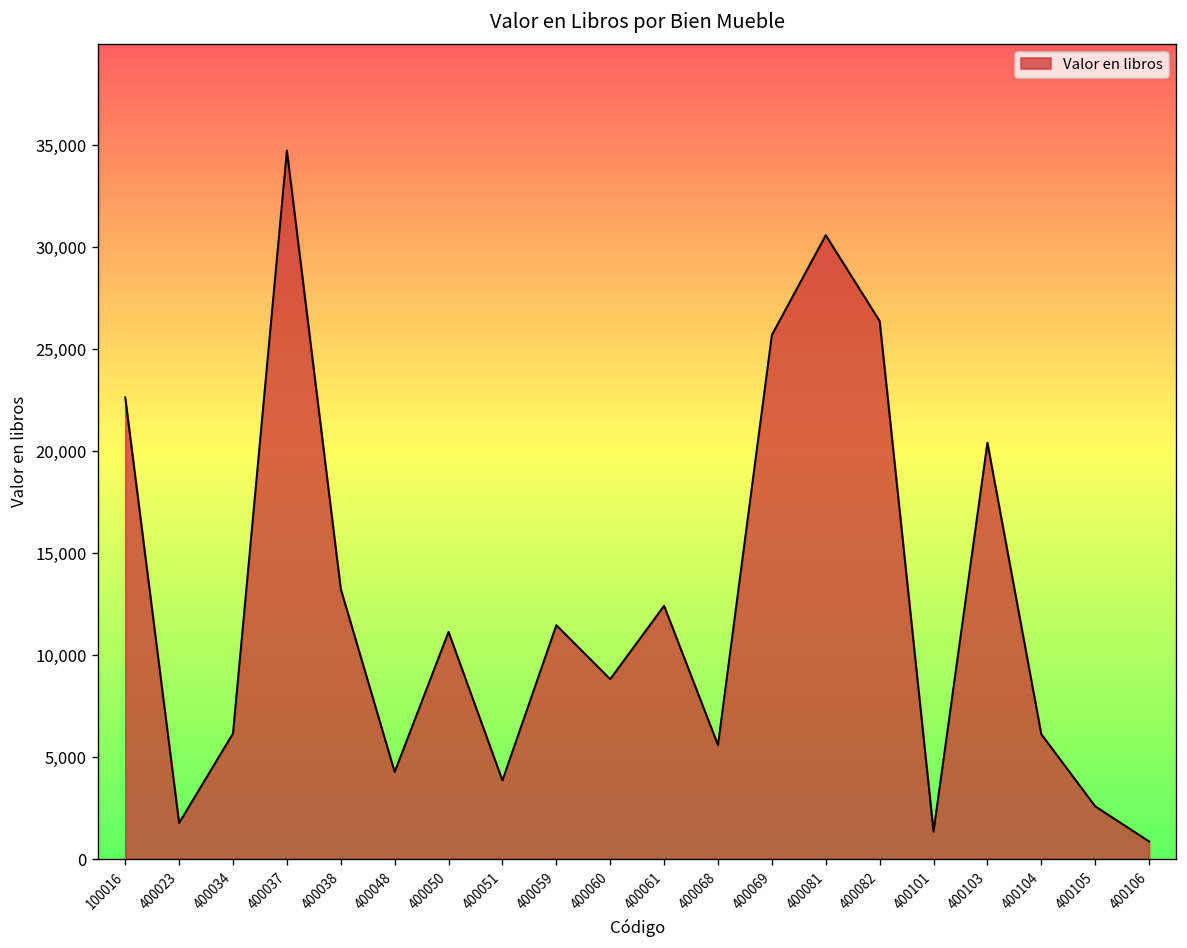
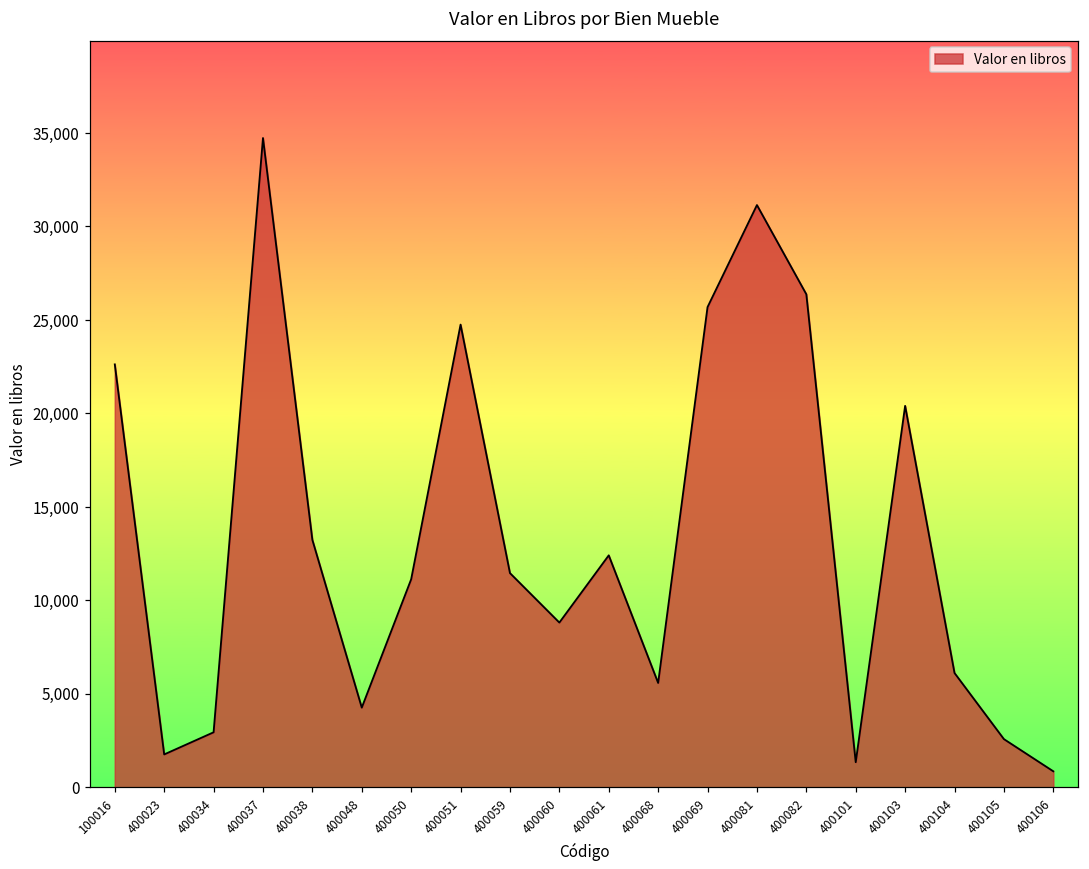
400034: 6,200 -> 3,000
400051: 3,900 -> 24,800
400081: 30,600 -> 31,100
